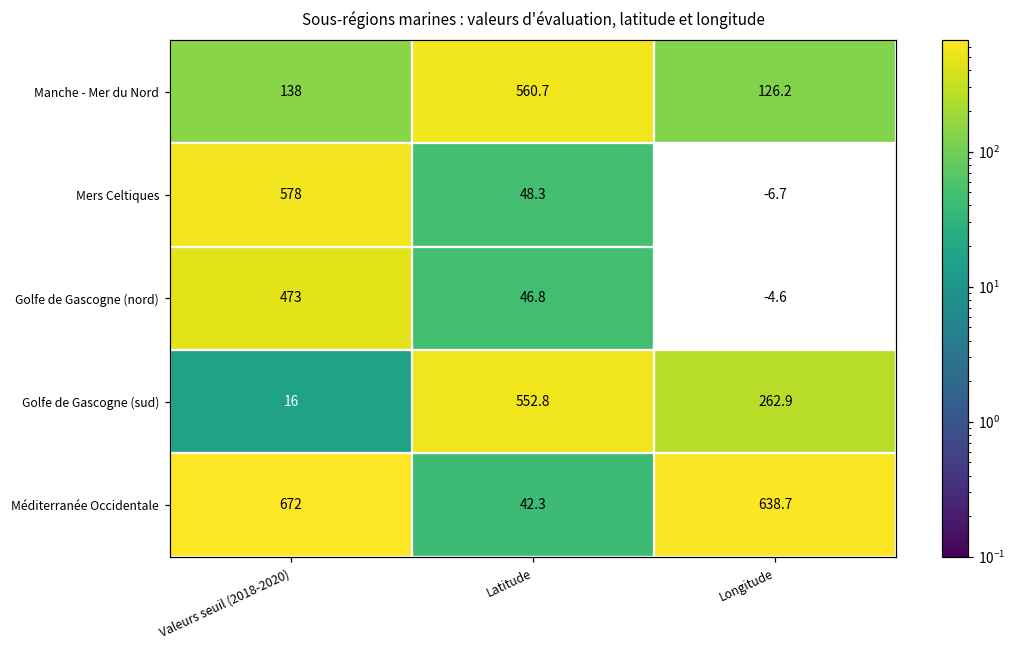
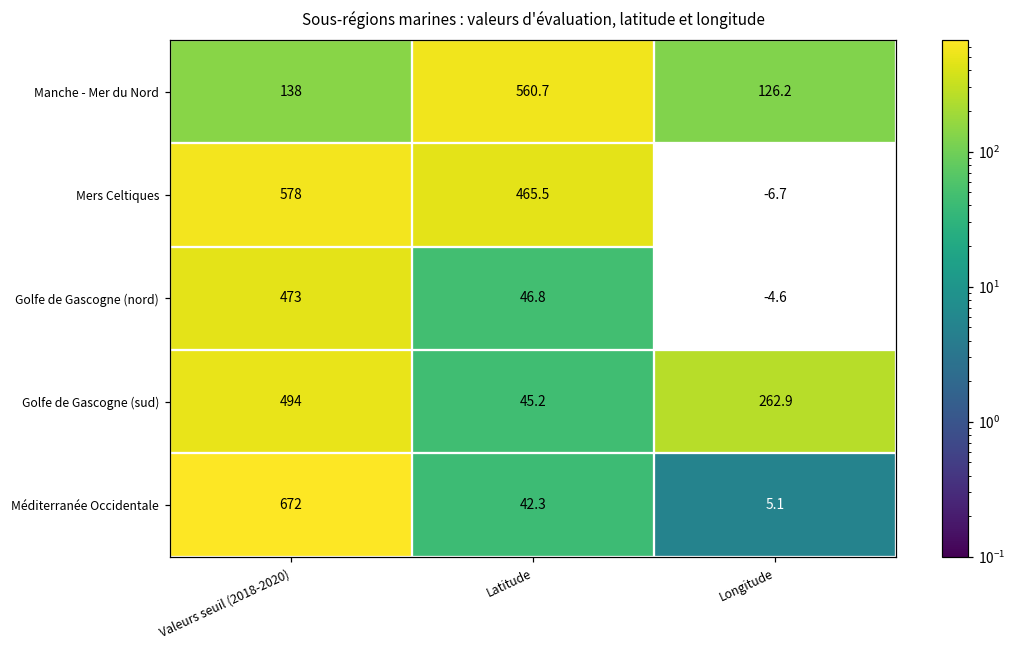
Mers Celtiques, Latitude: 48.3 -> 465.5
Golfe de Gascogne (sud), Valeurs seuil (2018-2020): 16 -> 494
Golfe de Gascogne (sud), Latitude: 552.8 -> 45.2
Méditerranée Occidentale, Longitude: 638.7 -> 5.1
